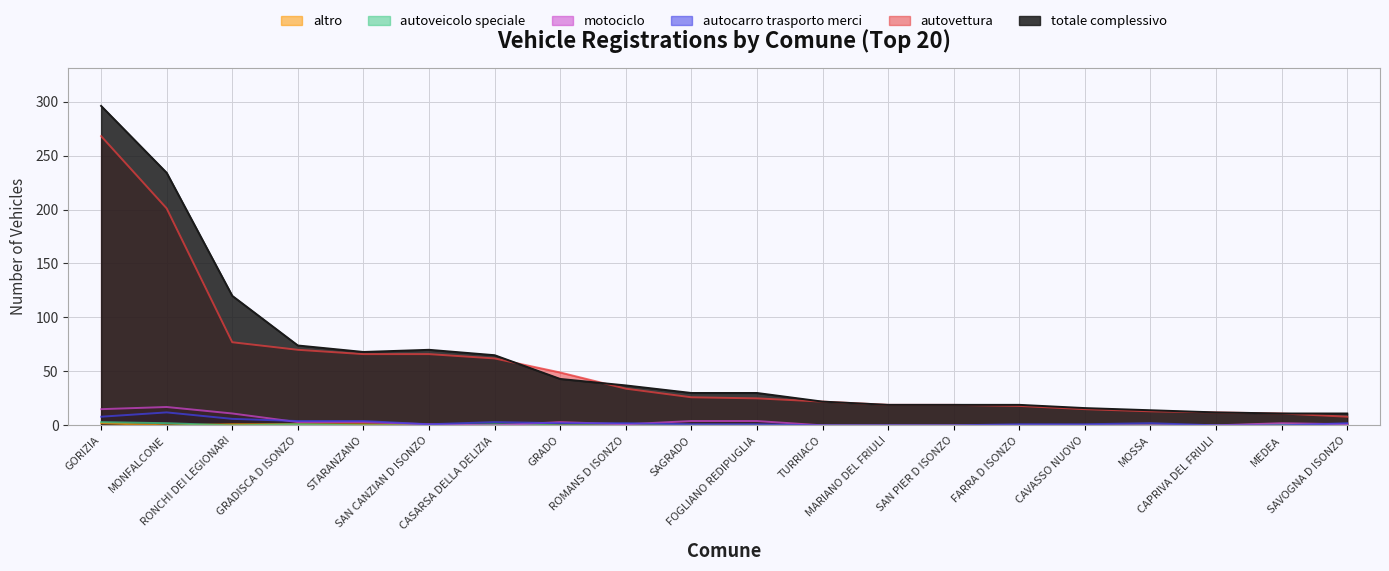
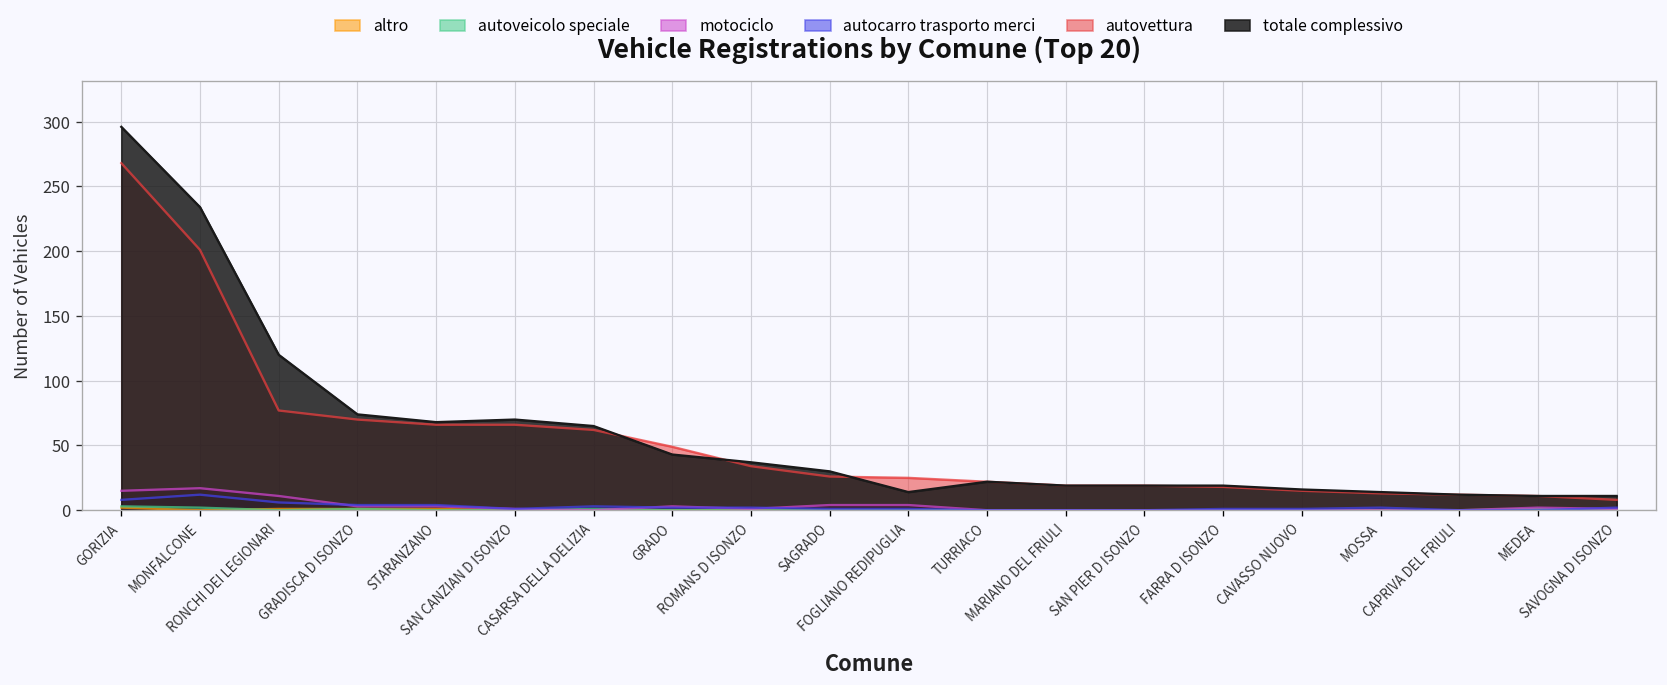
totale complessivo, FOGLIANO REDIPUGLIA: 30 -> 14
